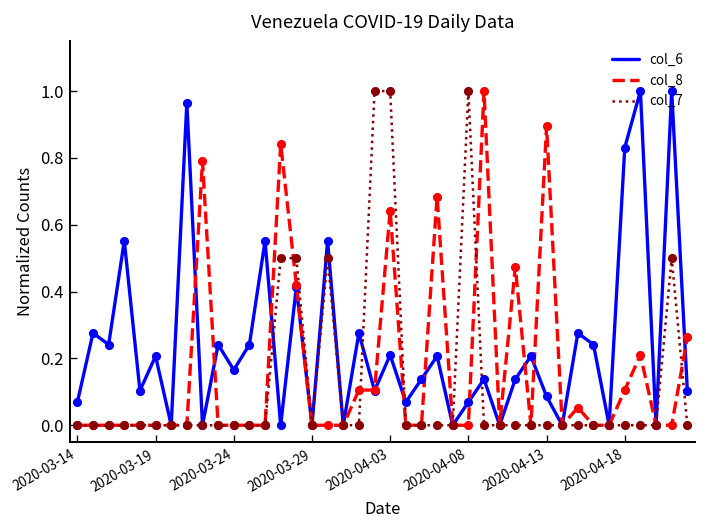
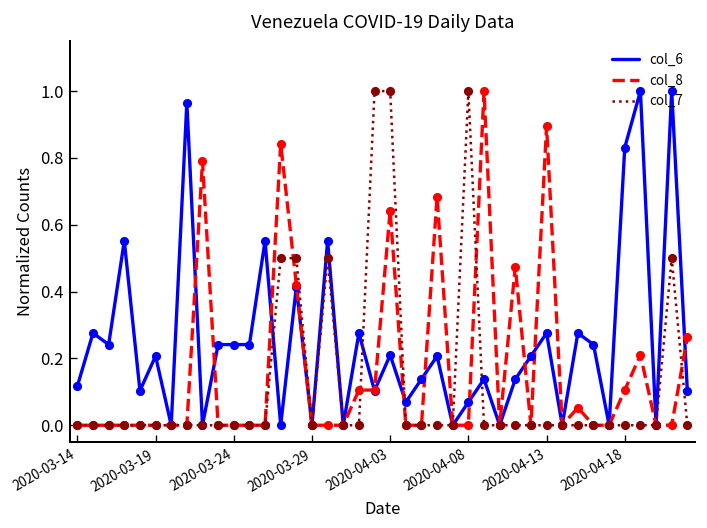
col_6, 2020-03-14: 0.07 -> 0.12
col_6, 2020-03-24: 0.17 -> 0.24
col_6, 2020-04-13: 0.09 -> 0.28
